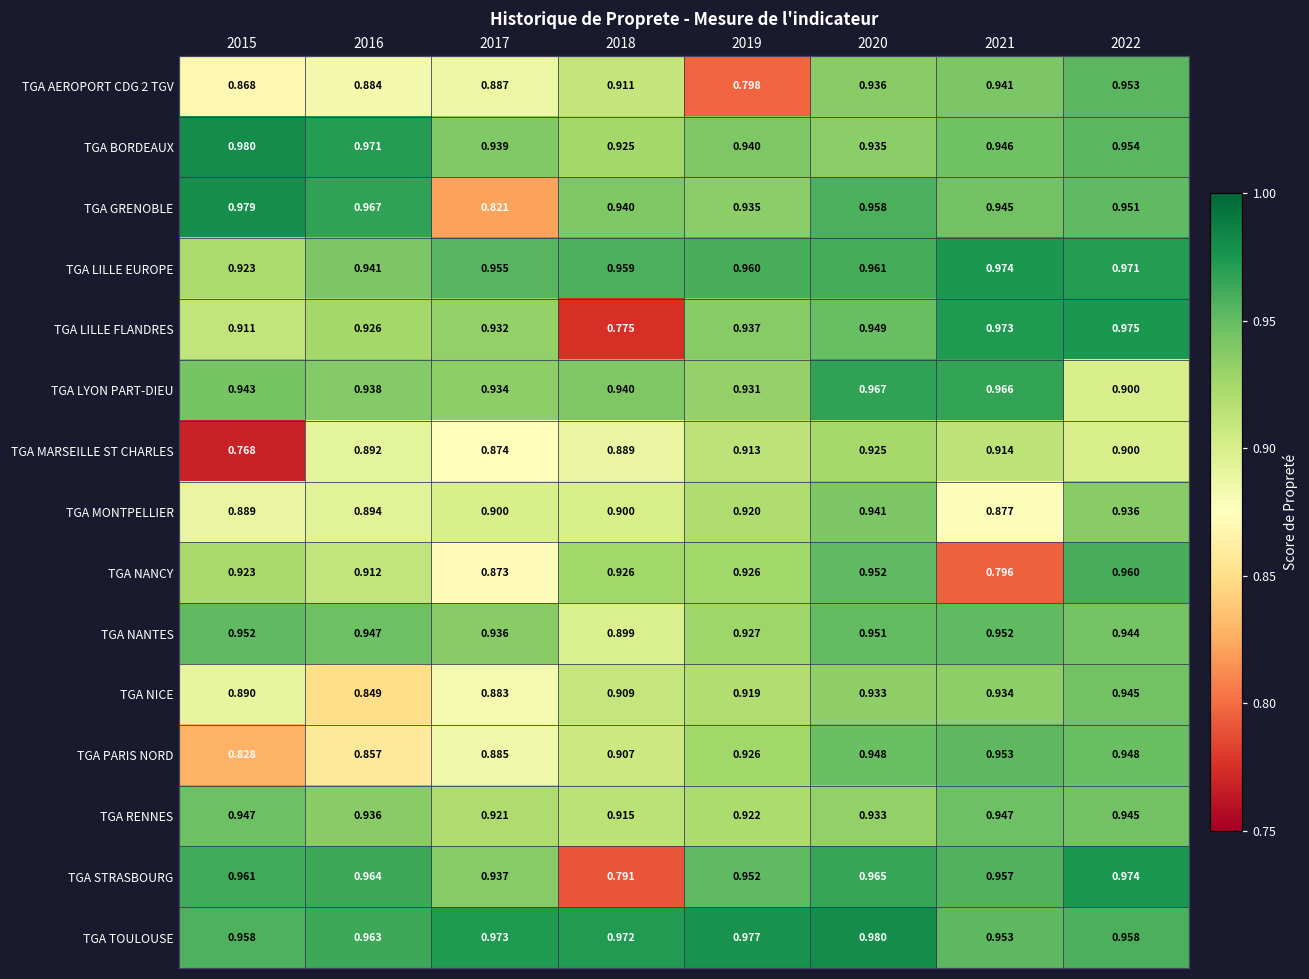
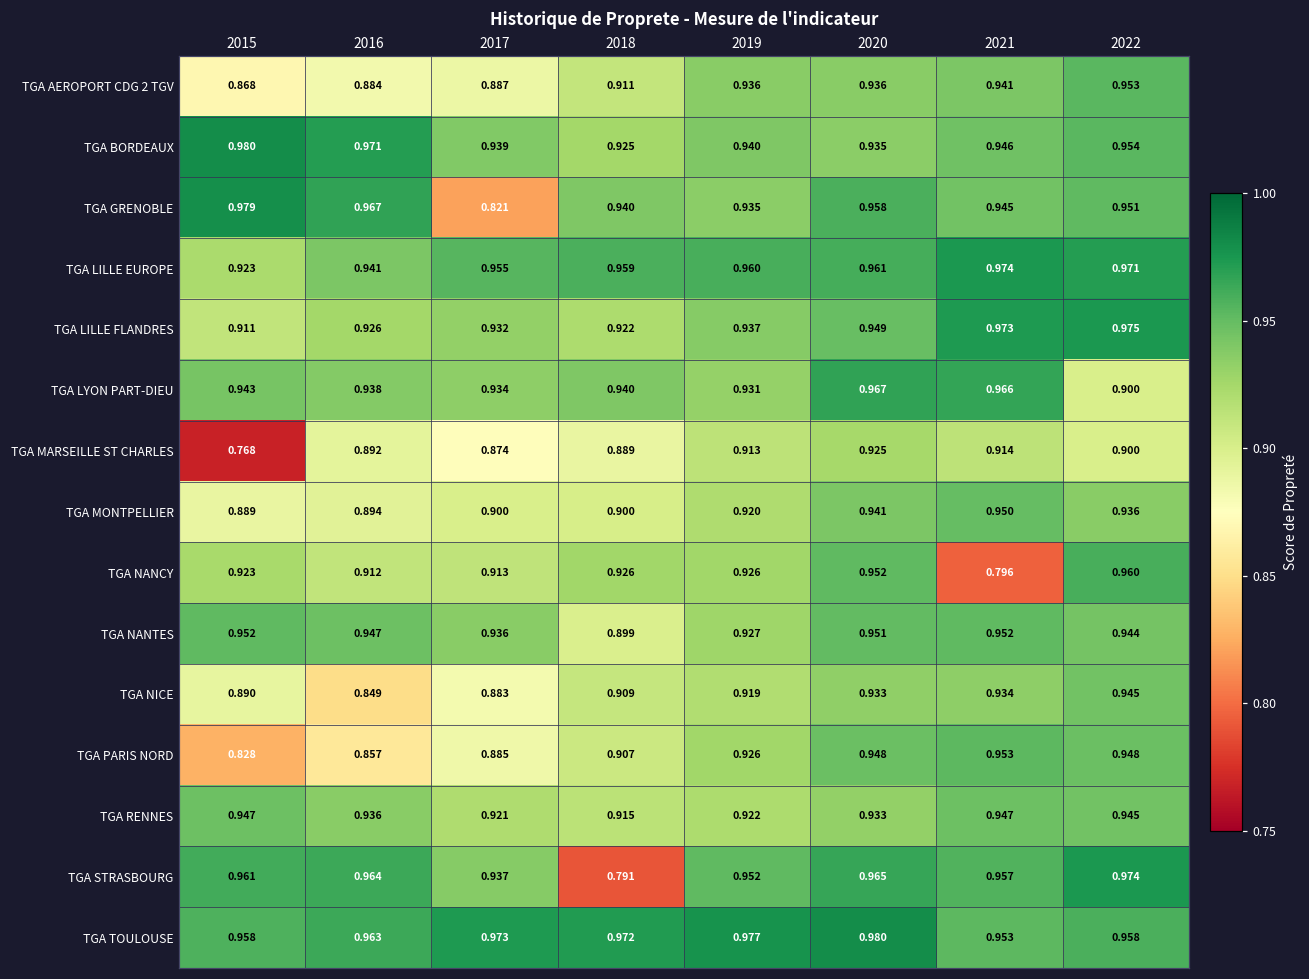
TGA AEROPORT CDG 2 TGV, 2019: 0.798 -> 0.936
TGA LILLE FLANDRES, 2018: 0.775 -> 0.922
TGA MONTPELLIER, 2021: 0.877 -> 0.950
TGA NANCY, 2017: 0.873 -> 0.913
